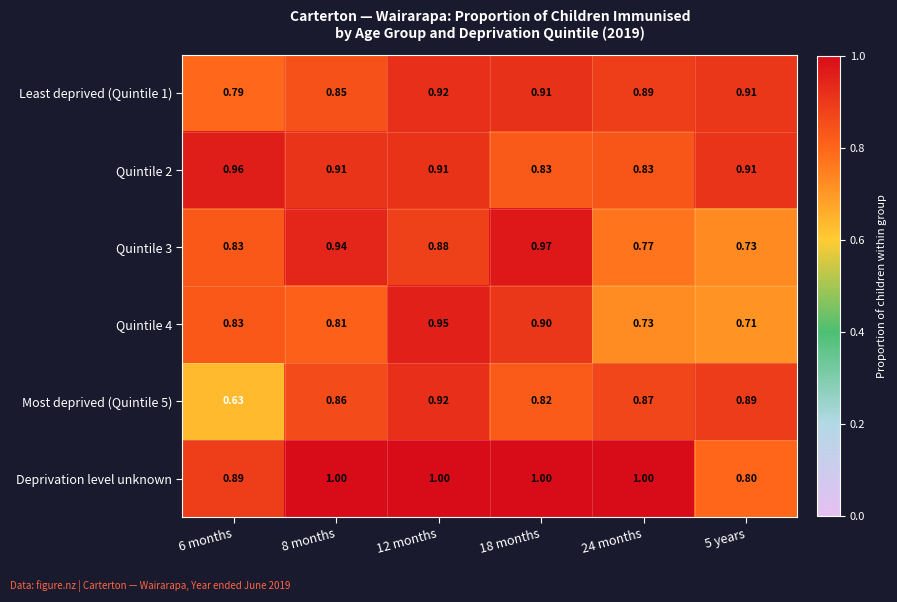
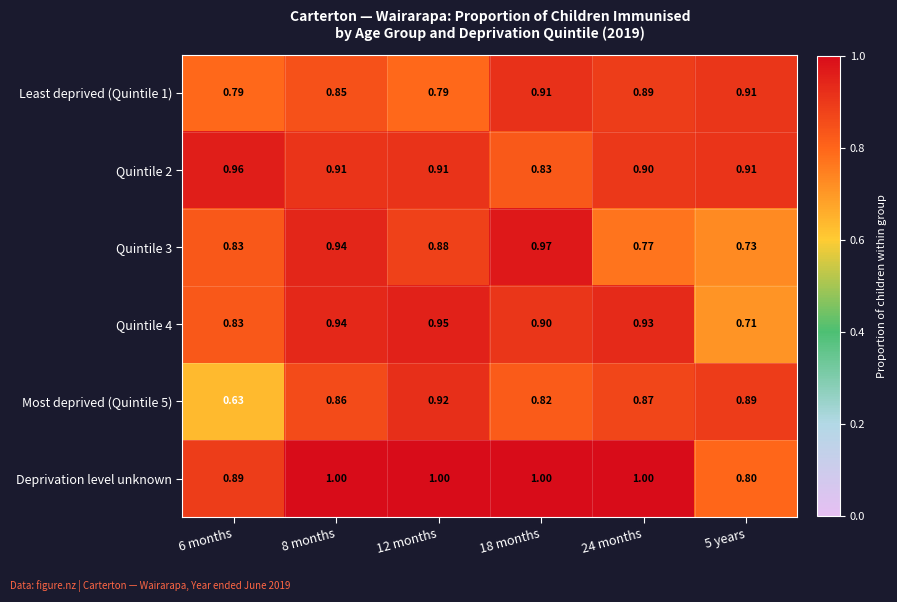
Least deprived (Quintile 1), 12 months: 0.92 -> 0.79
Quintile 2, 24 months: 0.83 -> 0.90
Quintile 4, 8 months: 0.81 -> 0.94
Quintile 4, 24 months: 0.73 -> 0.93
